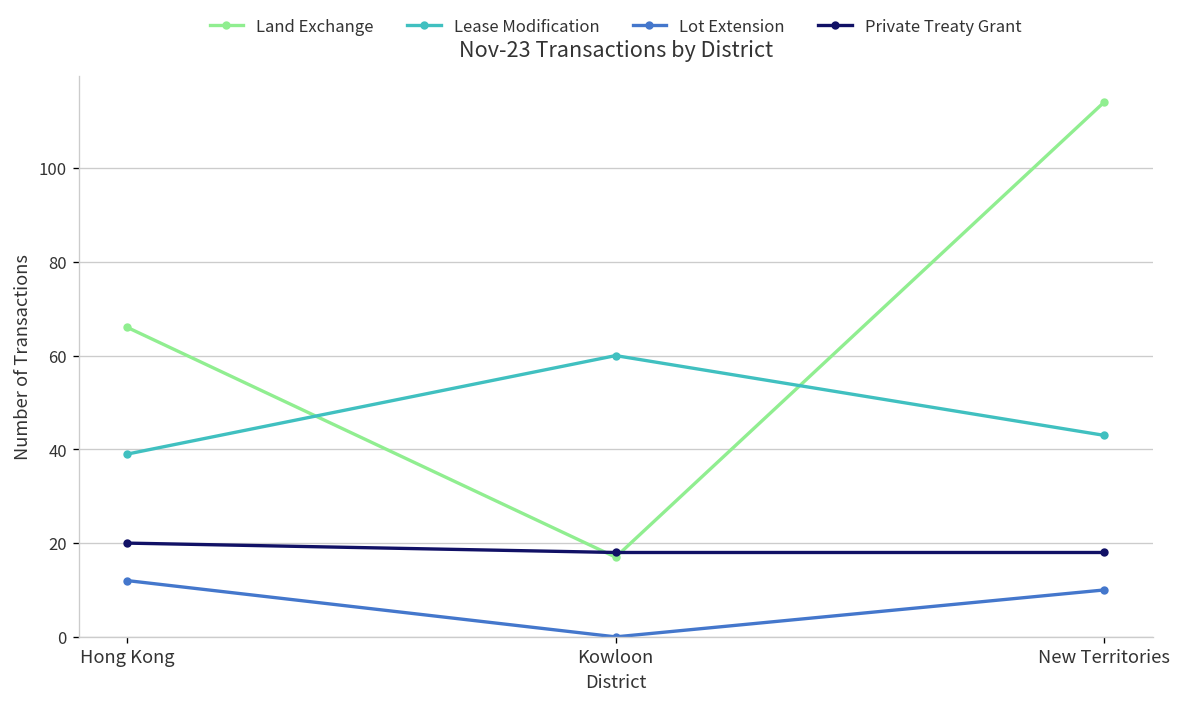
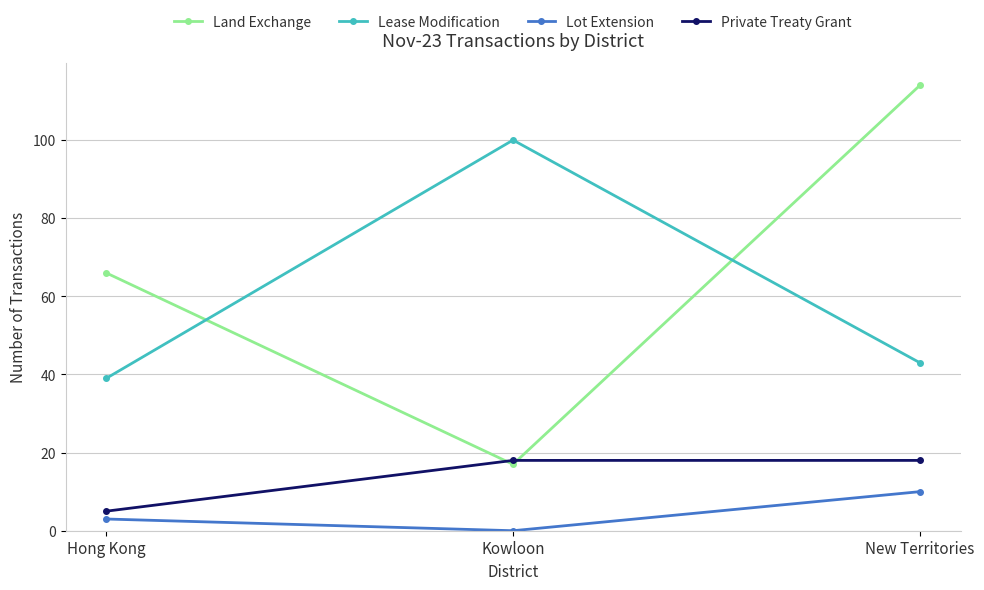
Lot Extension, Hong Kong: 12 -> 3
Private Treaty Grant, Hong Kong: 20 -> 5
Lease Modification, Kowloon: 60 -> 100
